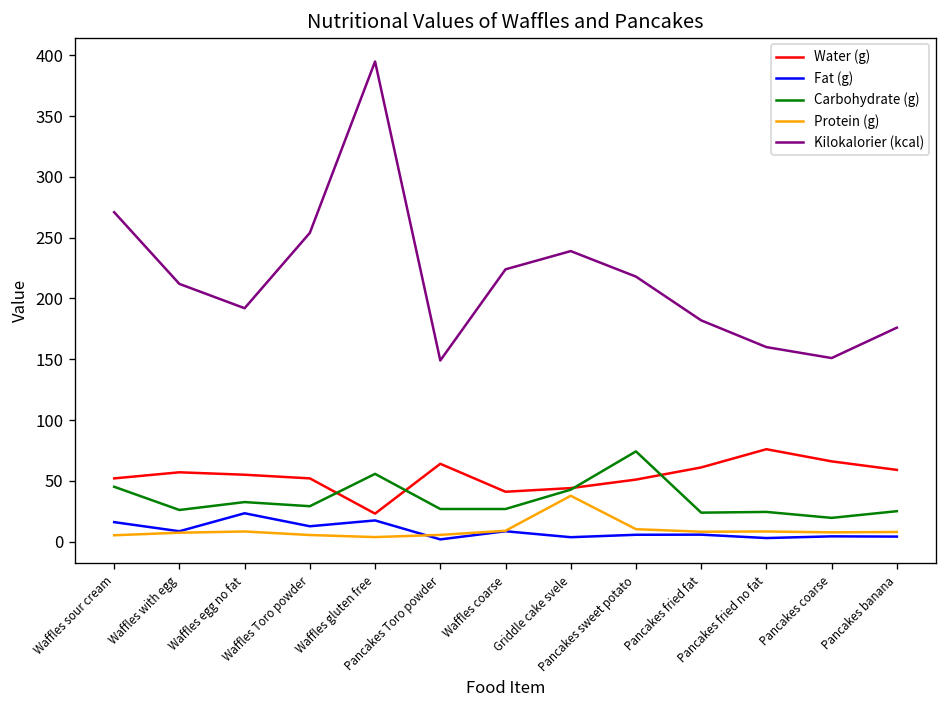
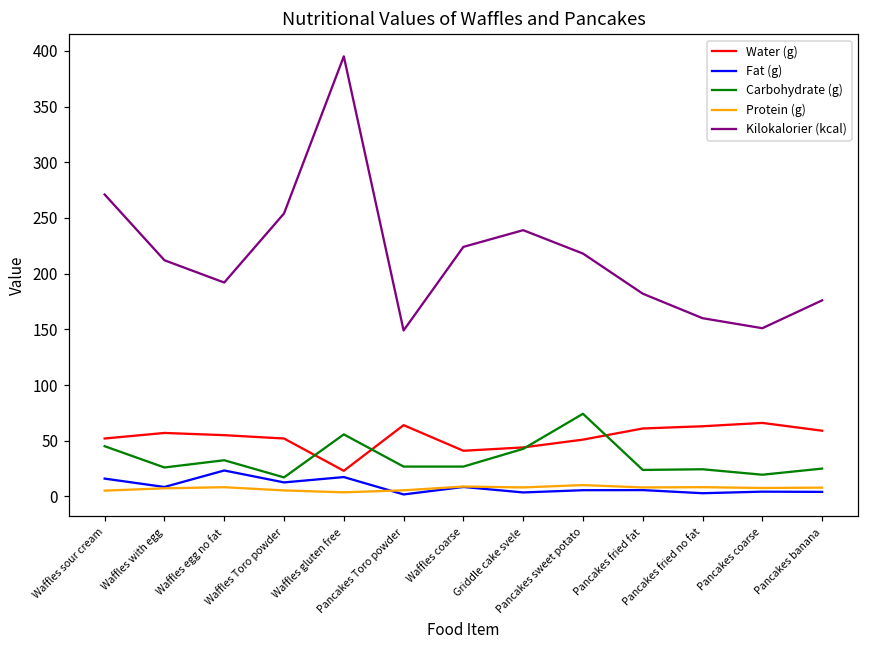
Carbohydrate (g), Waffles Toro powder: 29 -> 17
Protein (g), Griddle cake svele: 38 -> 8
Water (g), Pancakes fried no fat: 76 -> 63
